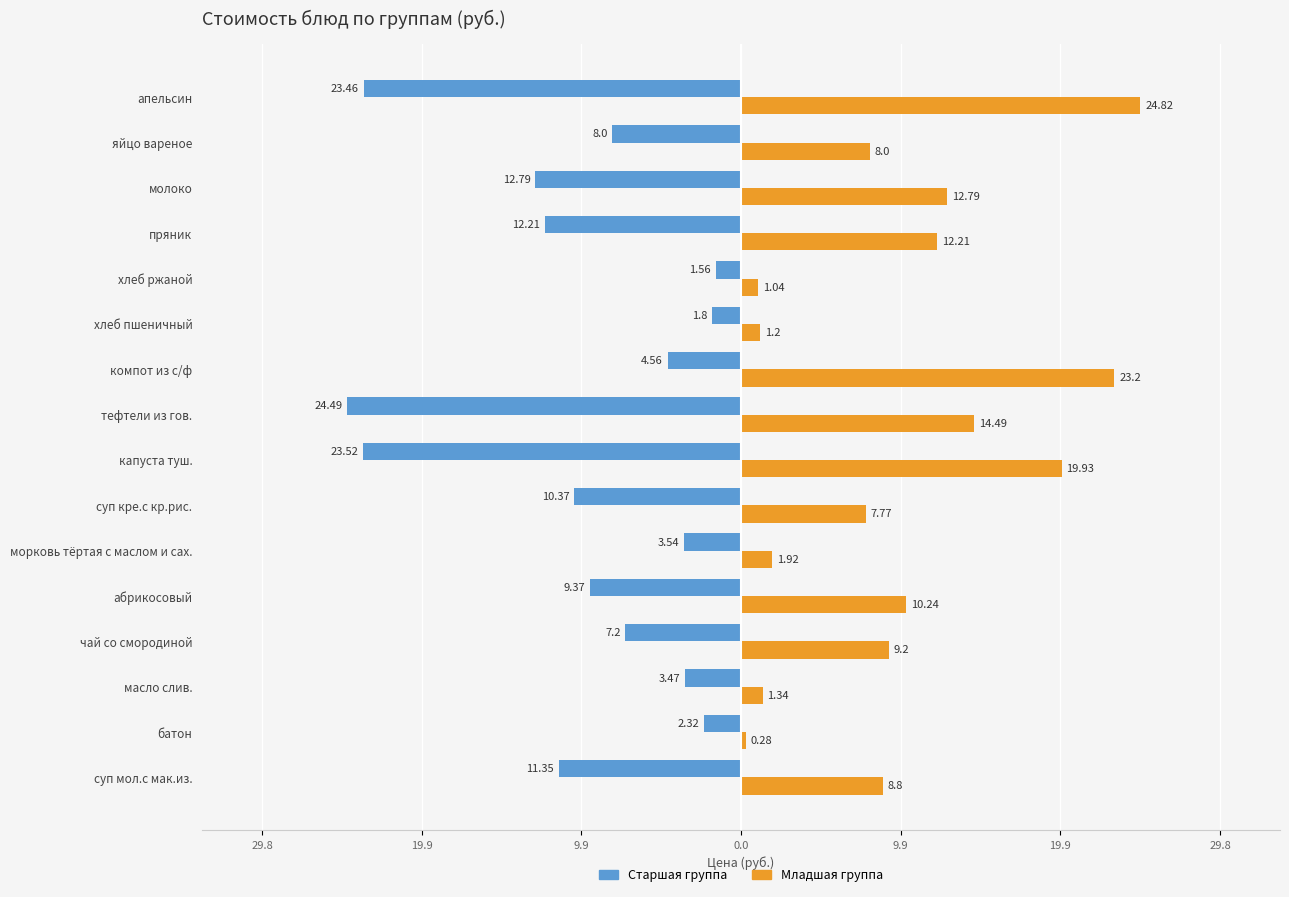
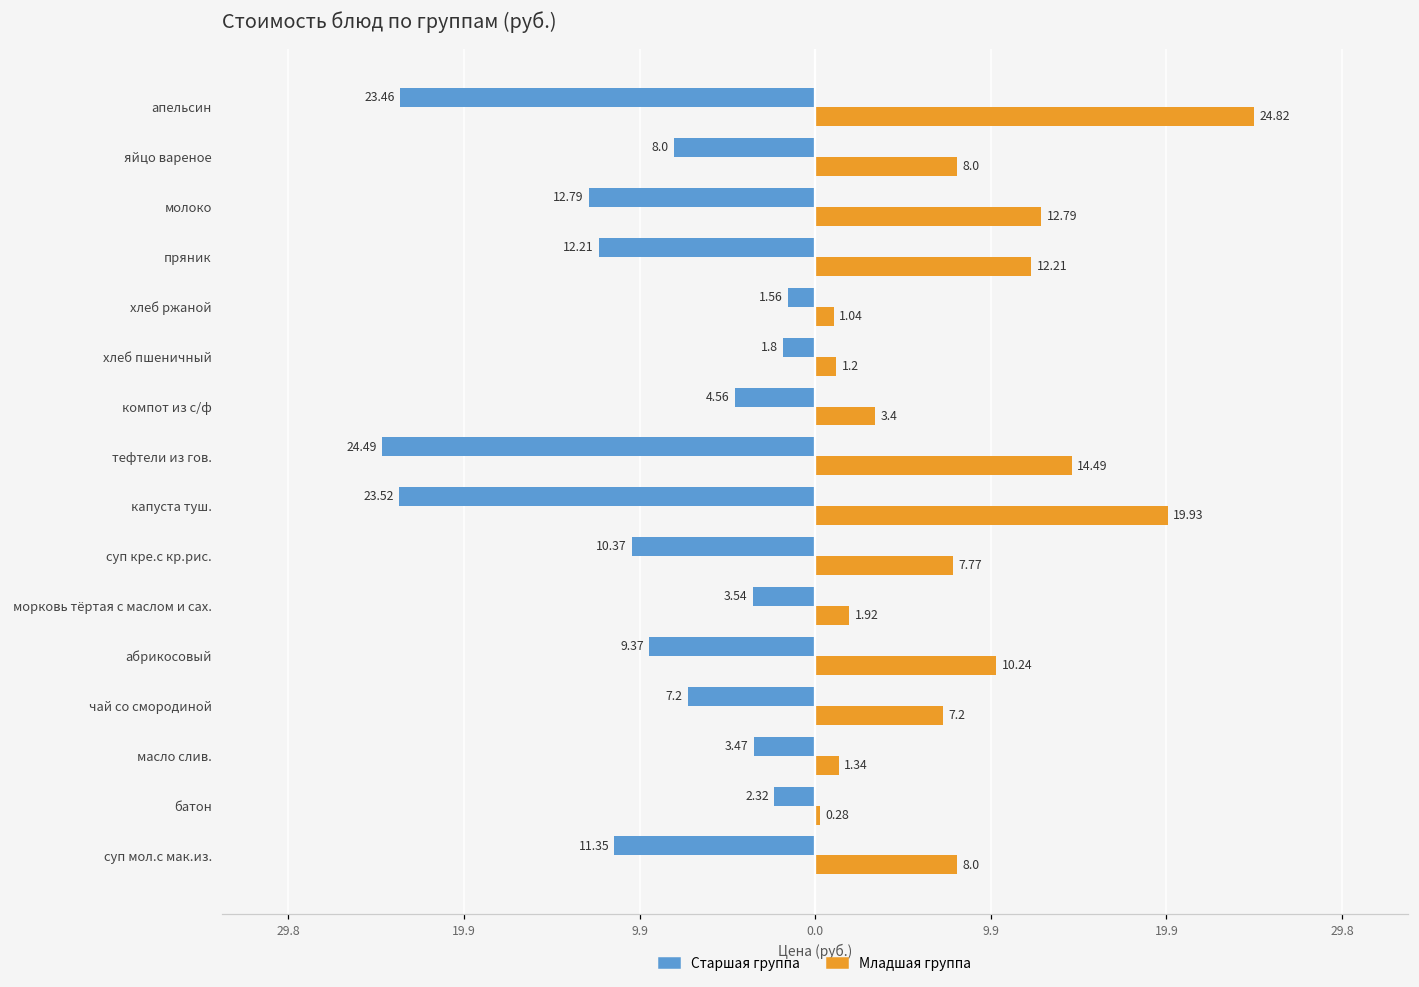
Младшая группа, компот из с/ф: 23.2 -> 3.4
Младшая группа, чай со смородиной: 9.2 -> 7.2
Младшая группа, суп мол.с мак.из.: 8.8 -> 8.0
